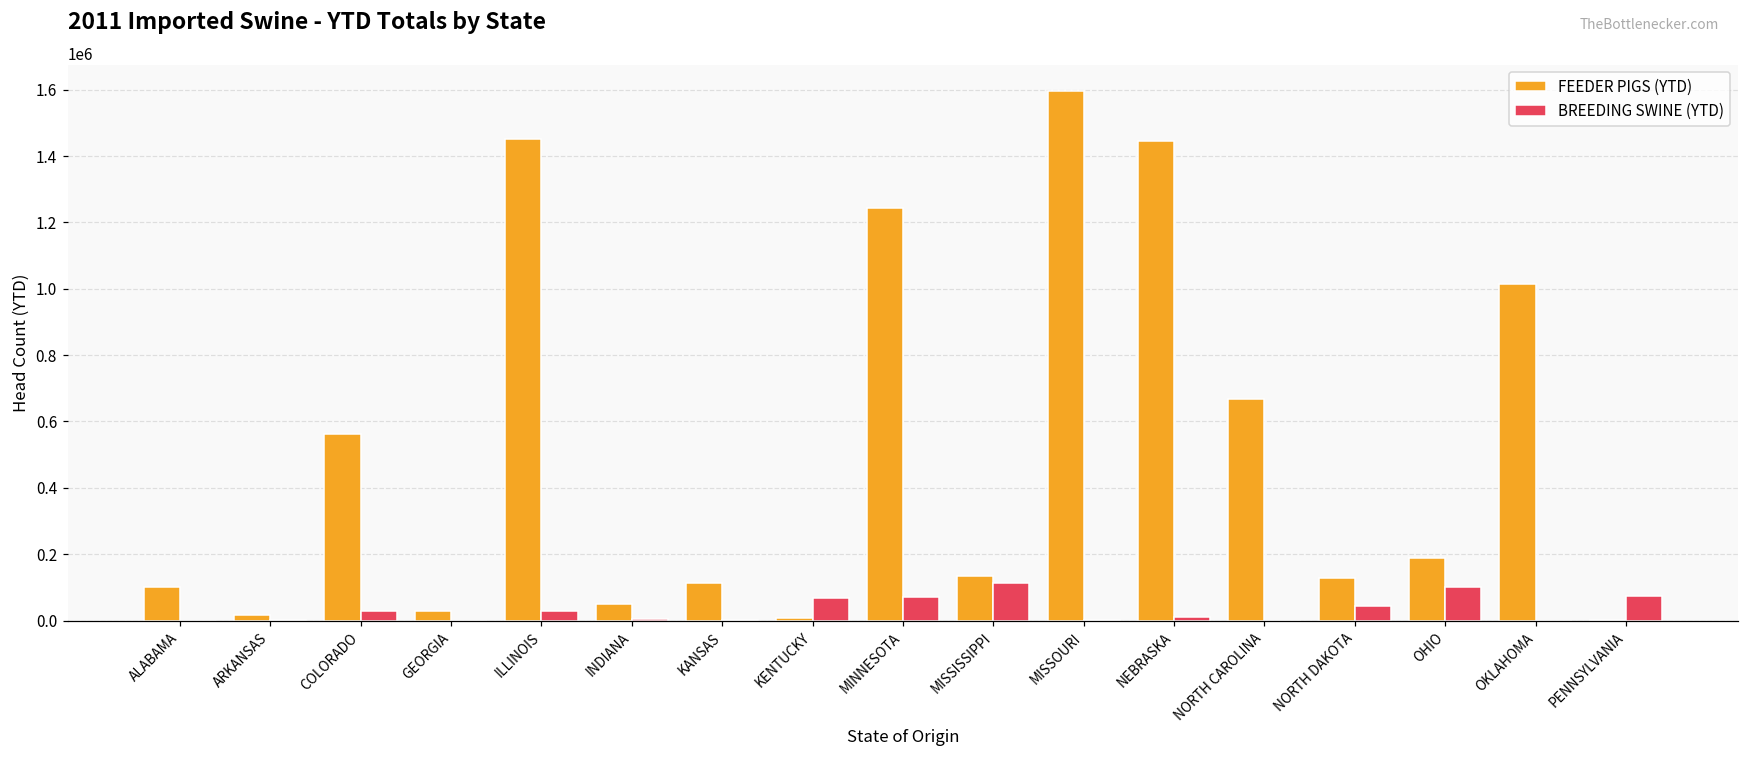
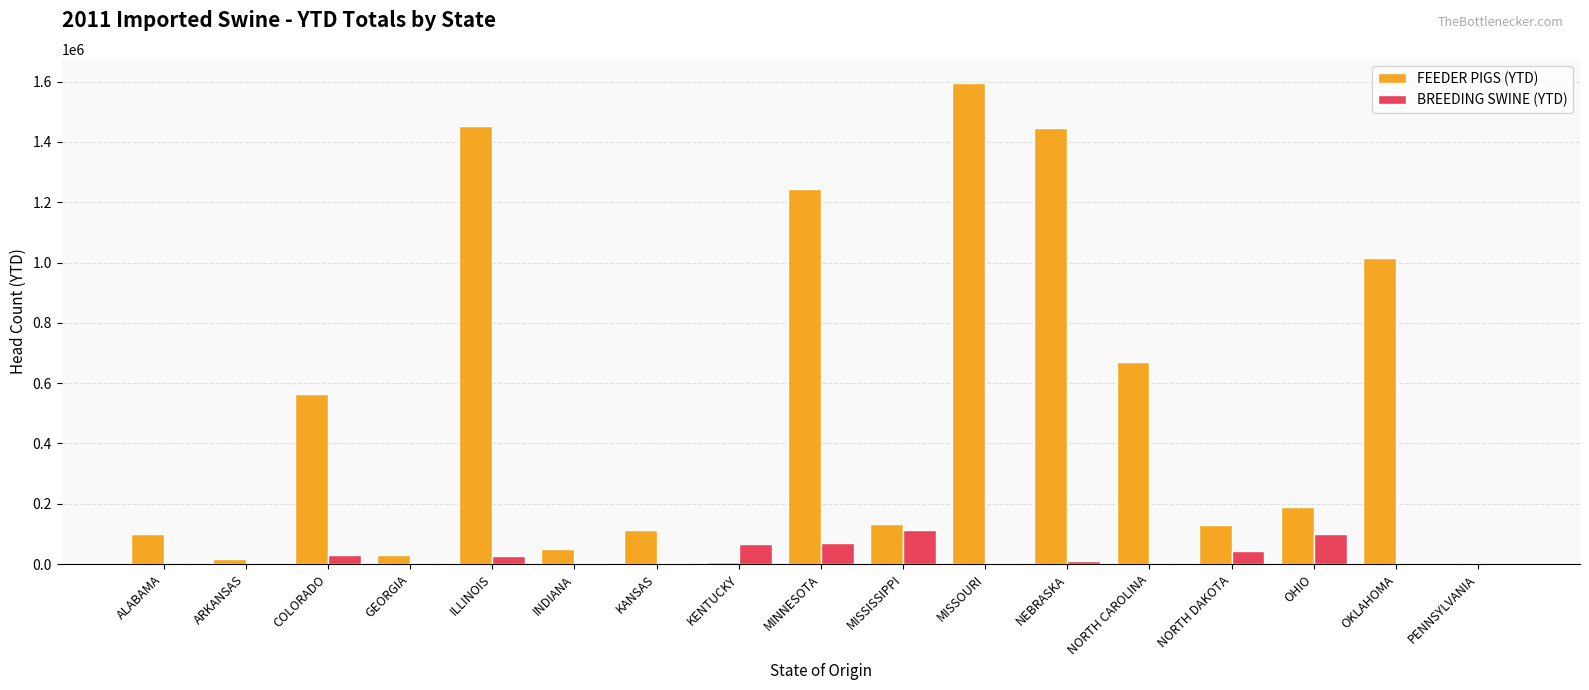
BREEDING SWINE (YTD), PENNSYLVANIA: 70000 -> 0
